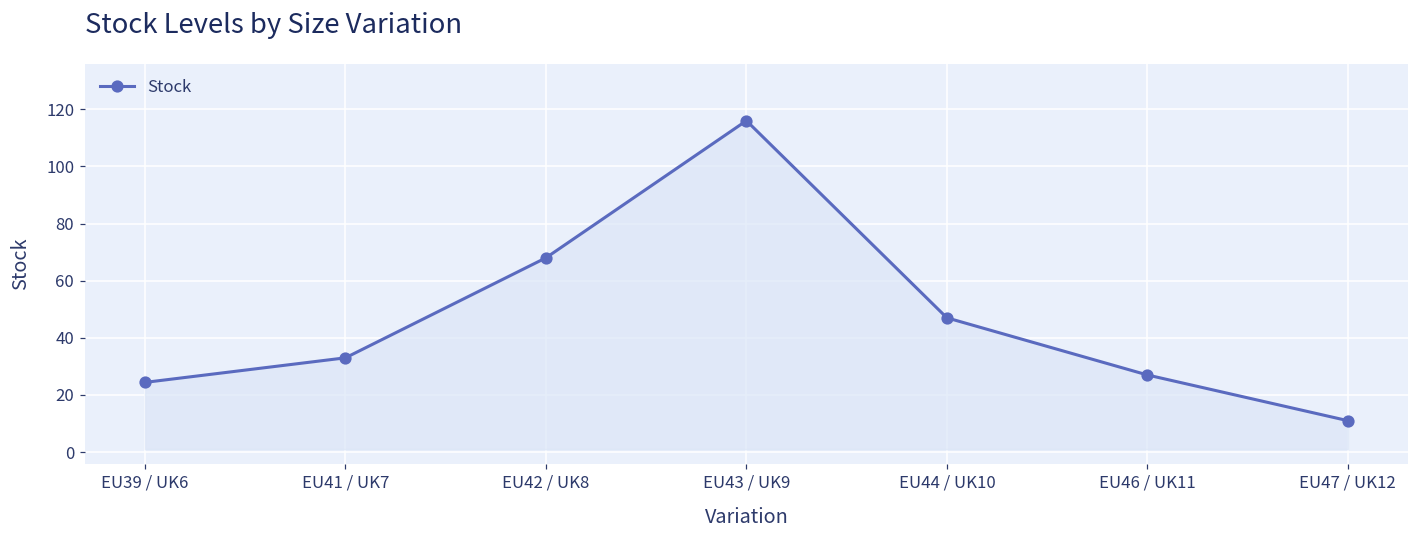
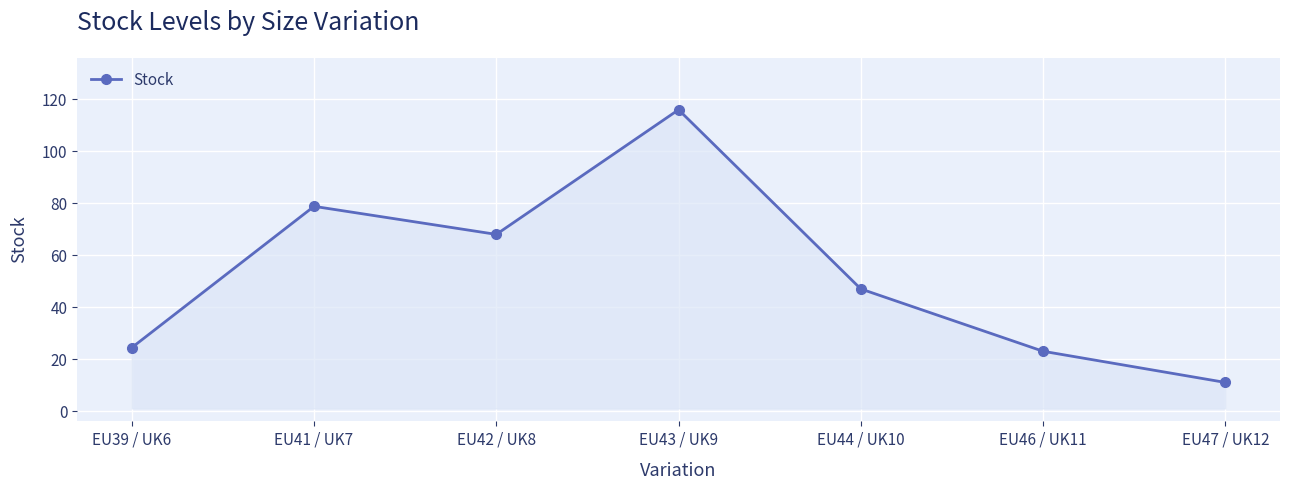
EU41 / UK7: 33 -> 79
EU46 / UK11: 27 -> 23
